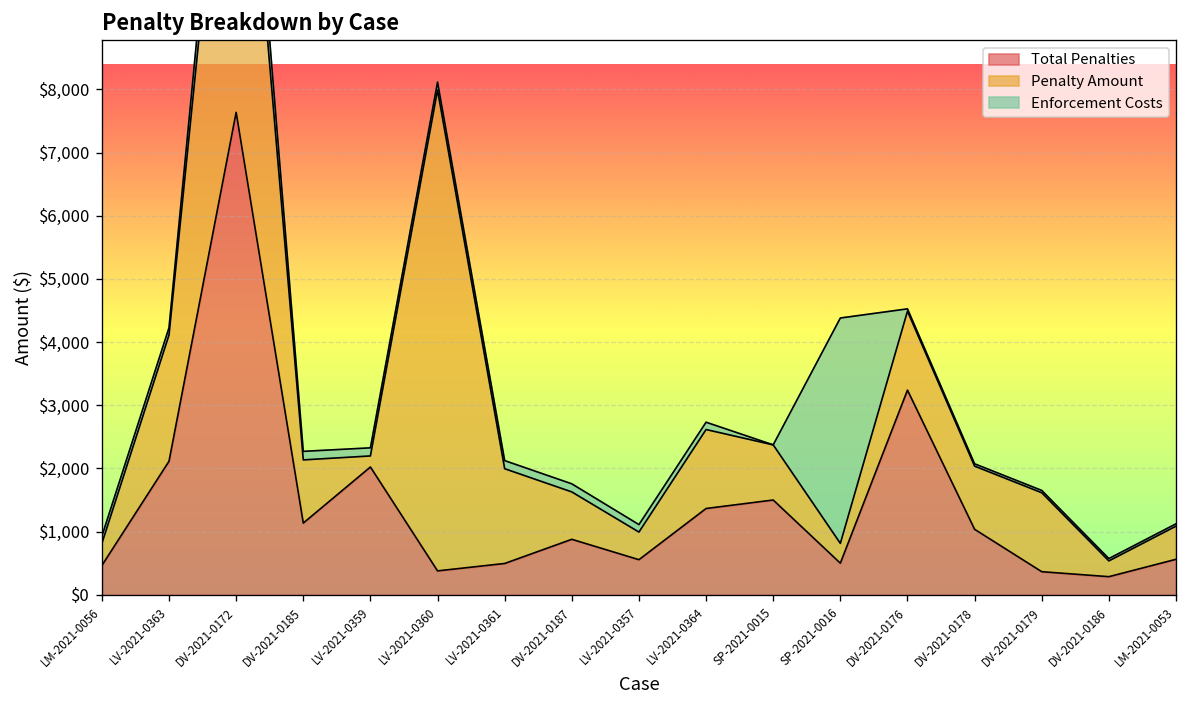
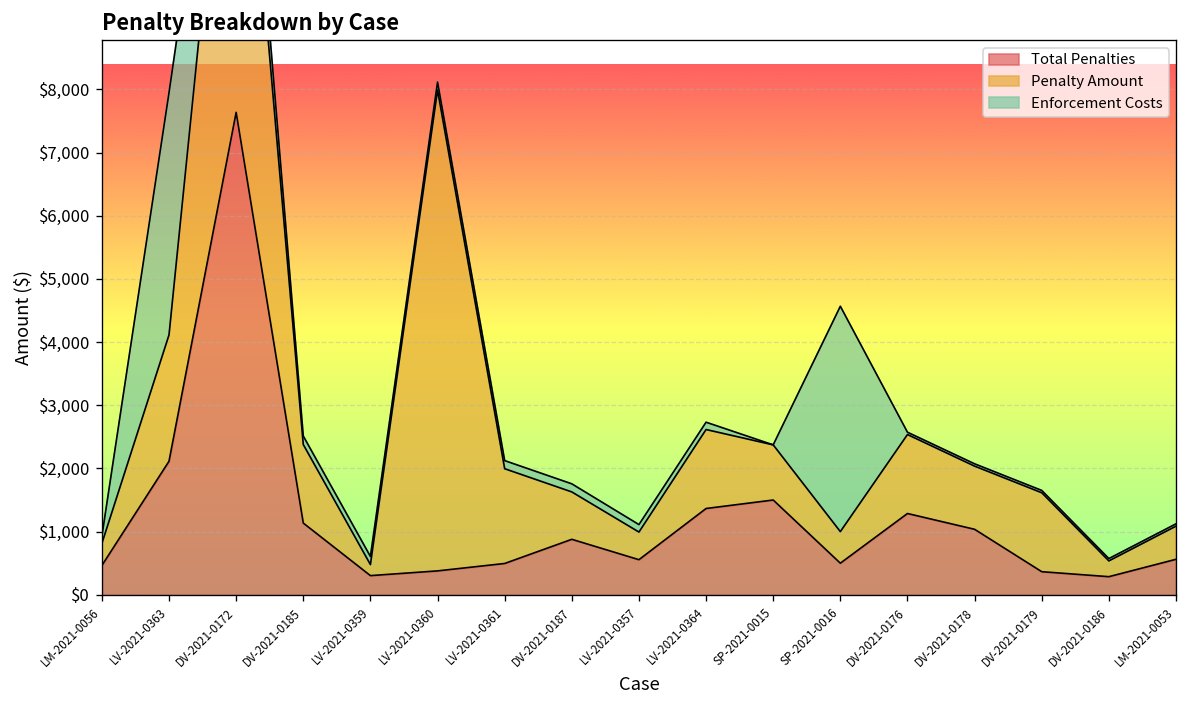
Enforcement Costs, LV-2021-0363: $100 -> $3,800
Penalty Amount, DV-2021-0185: $1,000 -> $1,200
Total Penalties, LV-2021-0359: $2,000 -> $300
Penalty Amount, SP-2021-0016: $300 -> $500
Total Penalties, DV-2021-0176: $3,200 -> $1,300
